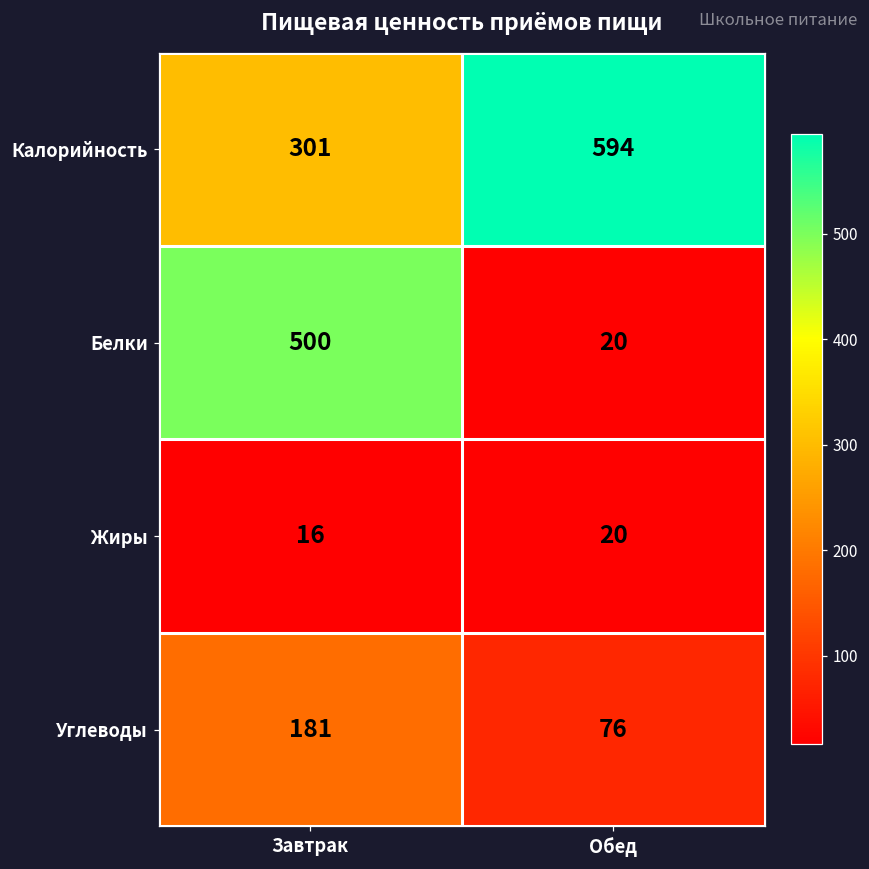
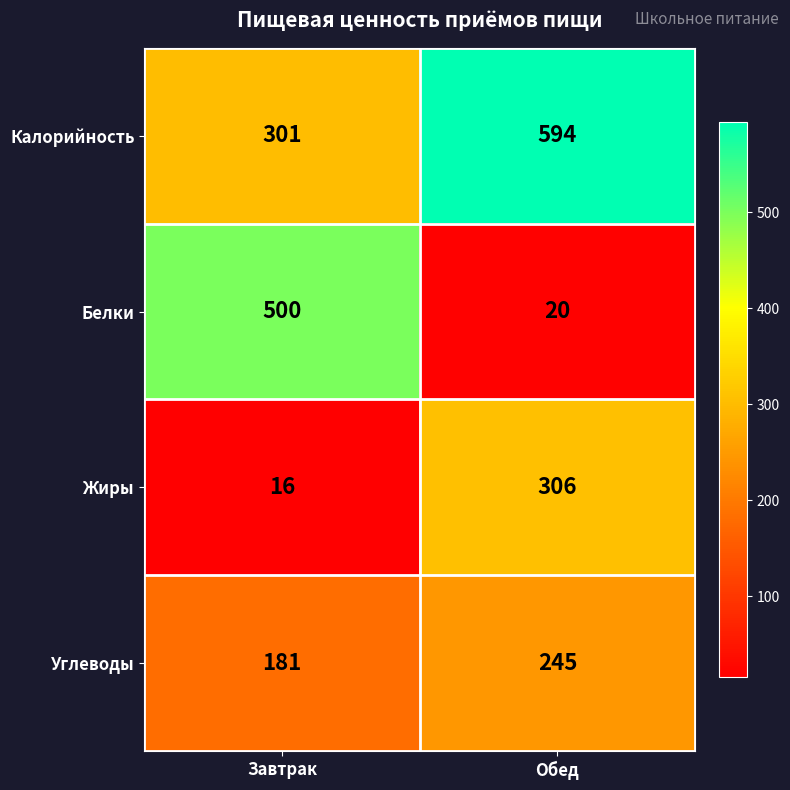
Жиры, Обед: 20 -> 306
Углеводы, Обед: 76 -> 245
